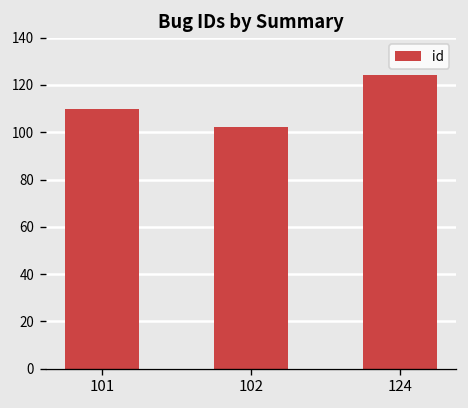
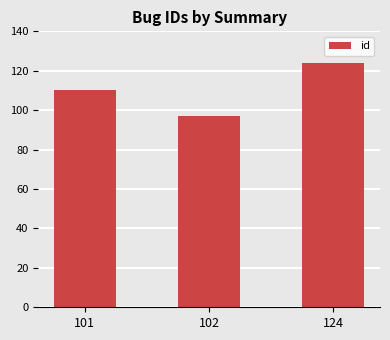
102: 102 -> 97
